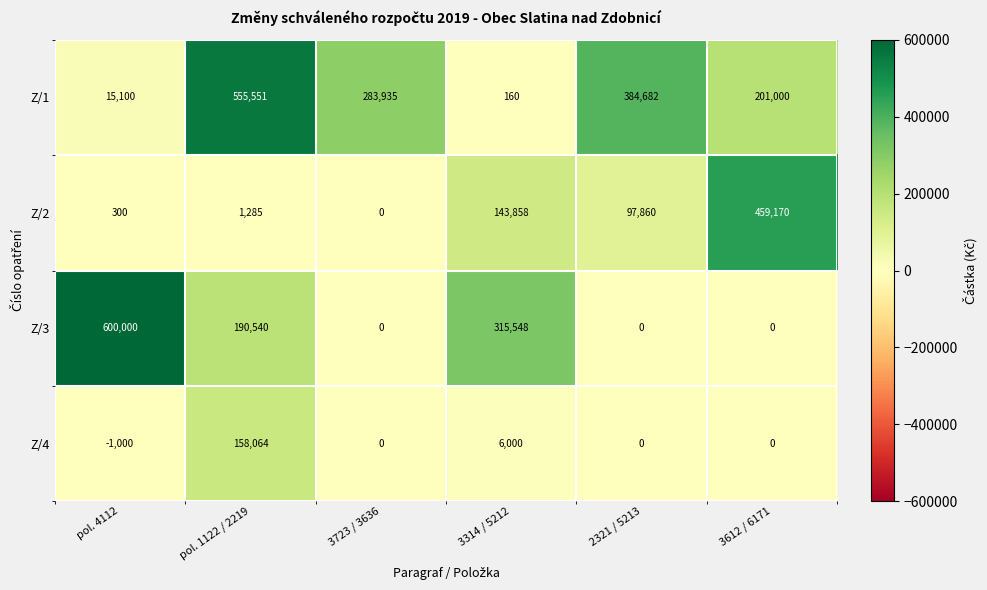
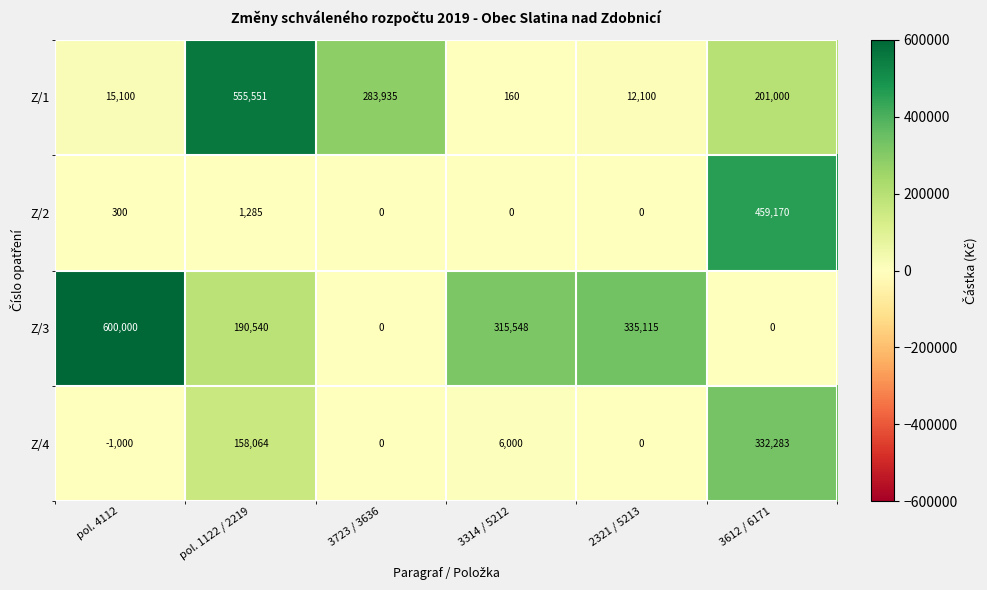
Z/1, 2321 / 5213: 384,682 -> 12,100
Z/2, 3314 / 5212: 143,858 -> 0
Z/2, 2321 / 5213: 97,860 -> 0
Z/3, 2321 / 5213: 0 -> 335,115
Z/4, 3612 / 6171: 0 -> 332,283
